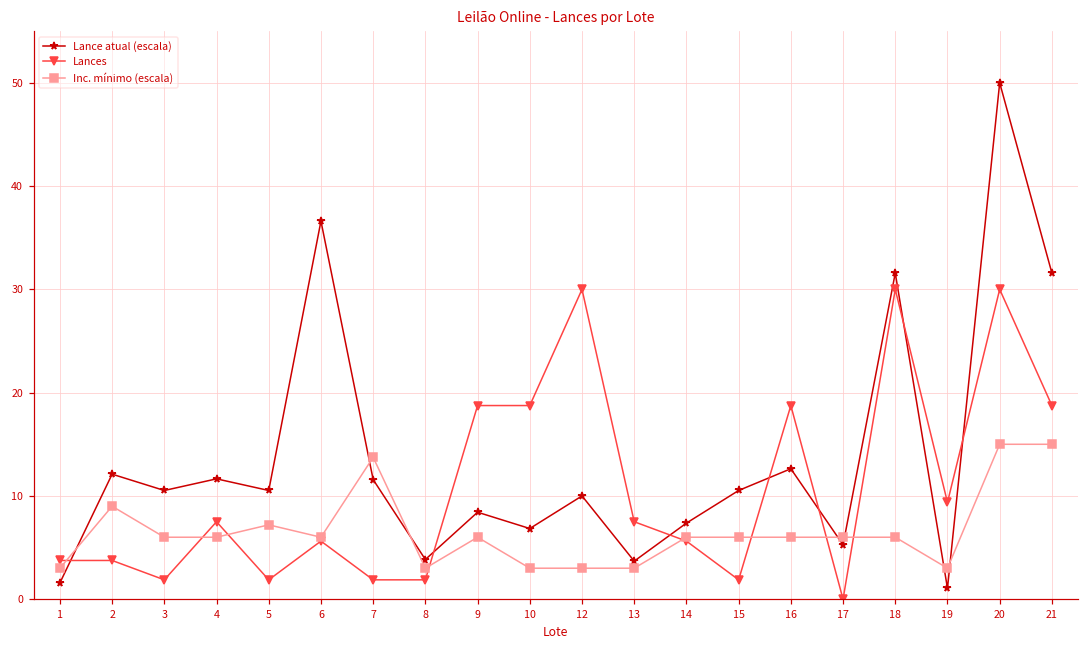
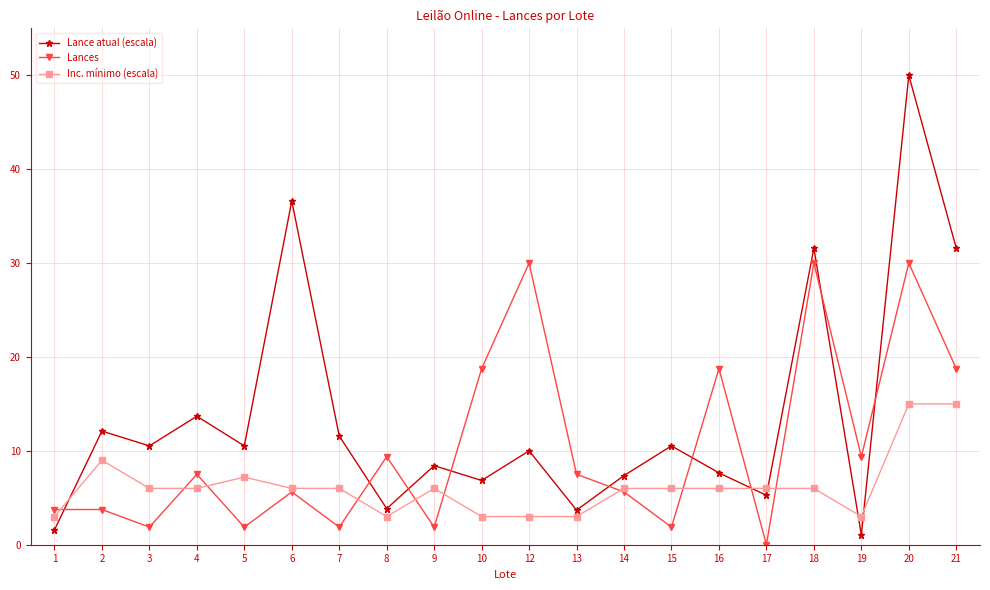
Lance atual (escala), 4: 12 -> 14
Inc. mínimo (escala), 7: 14 -> 6
Lances, 8: 2 -> 9
Lances, 9: 19 -> 2
Lance atual (escala), 16: 13 -> 8
